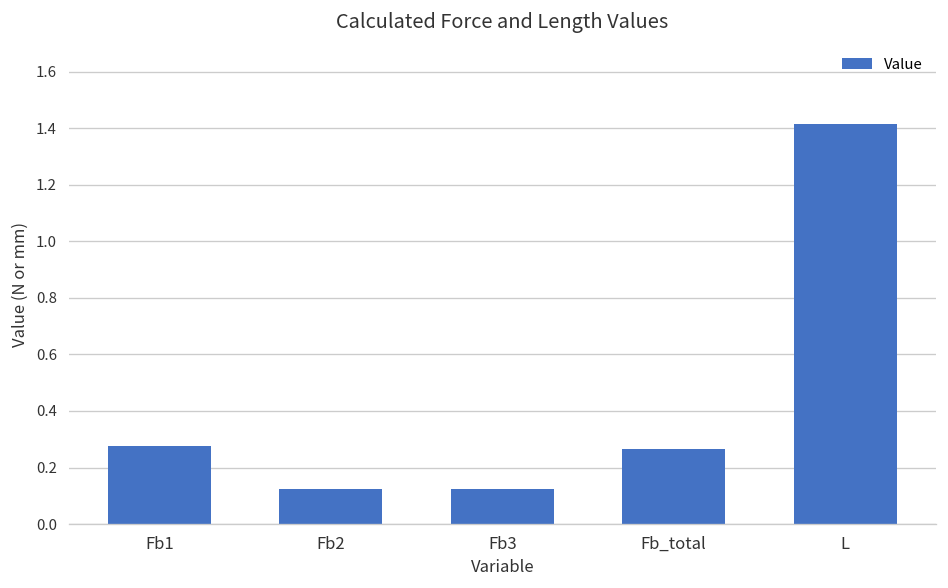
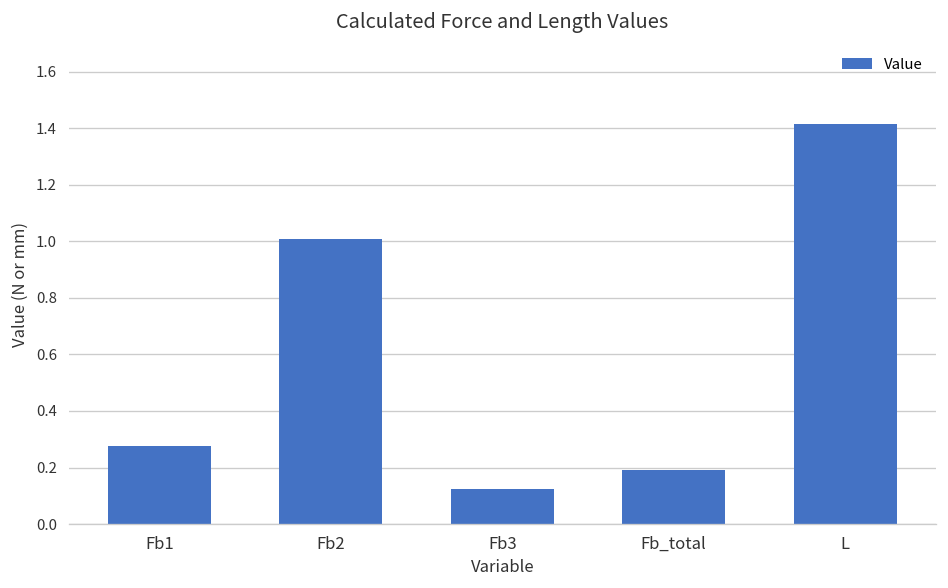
Fb2: 0.13 -> 1.01
Fb_total: 0.27 -> 0.19
